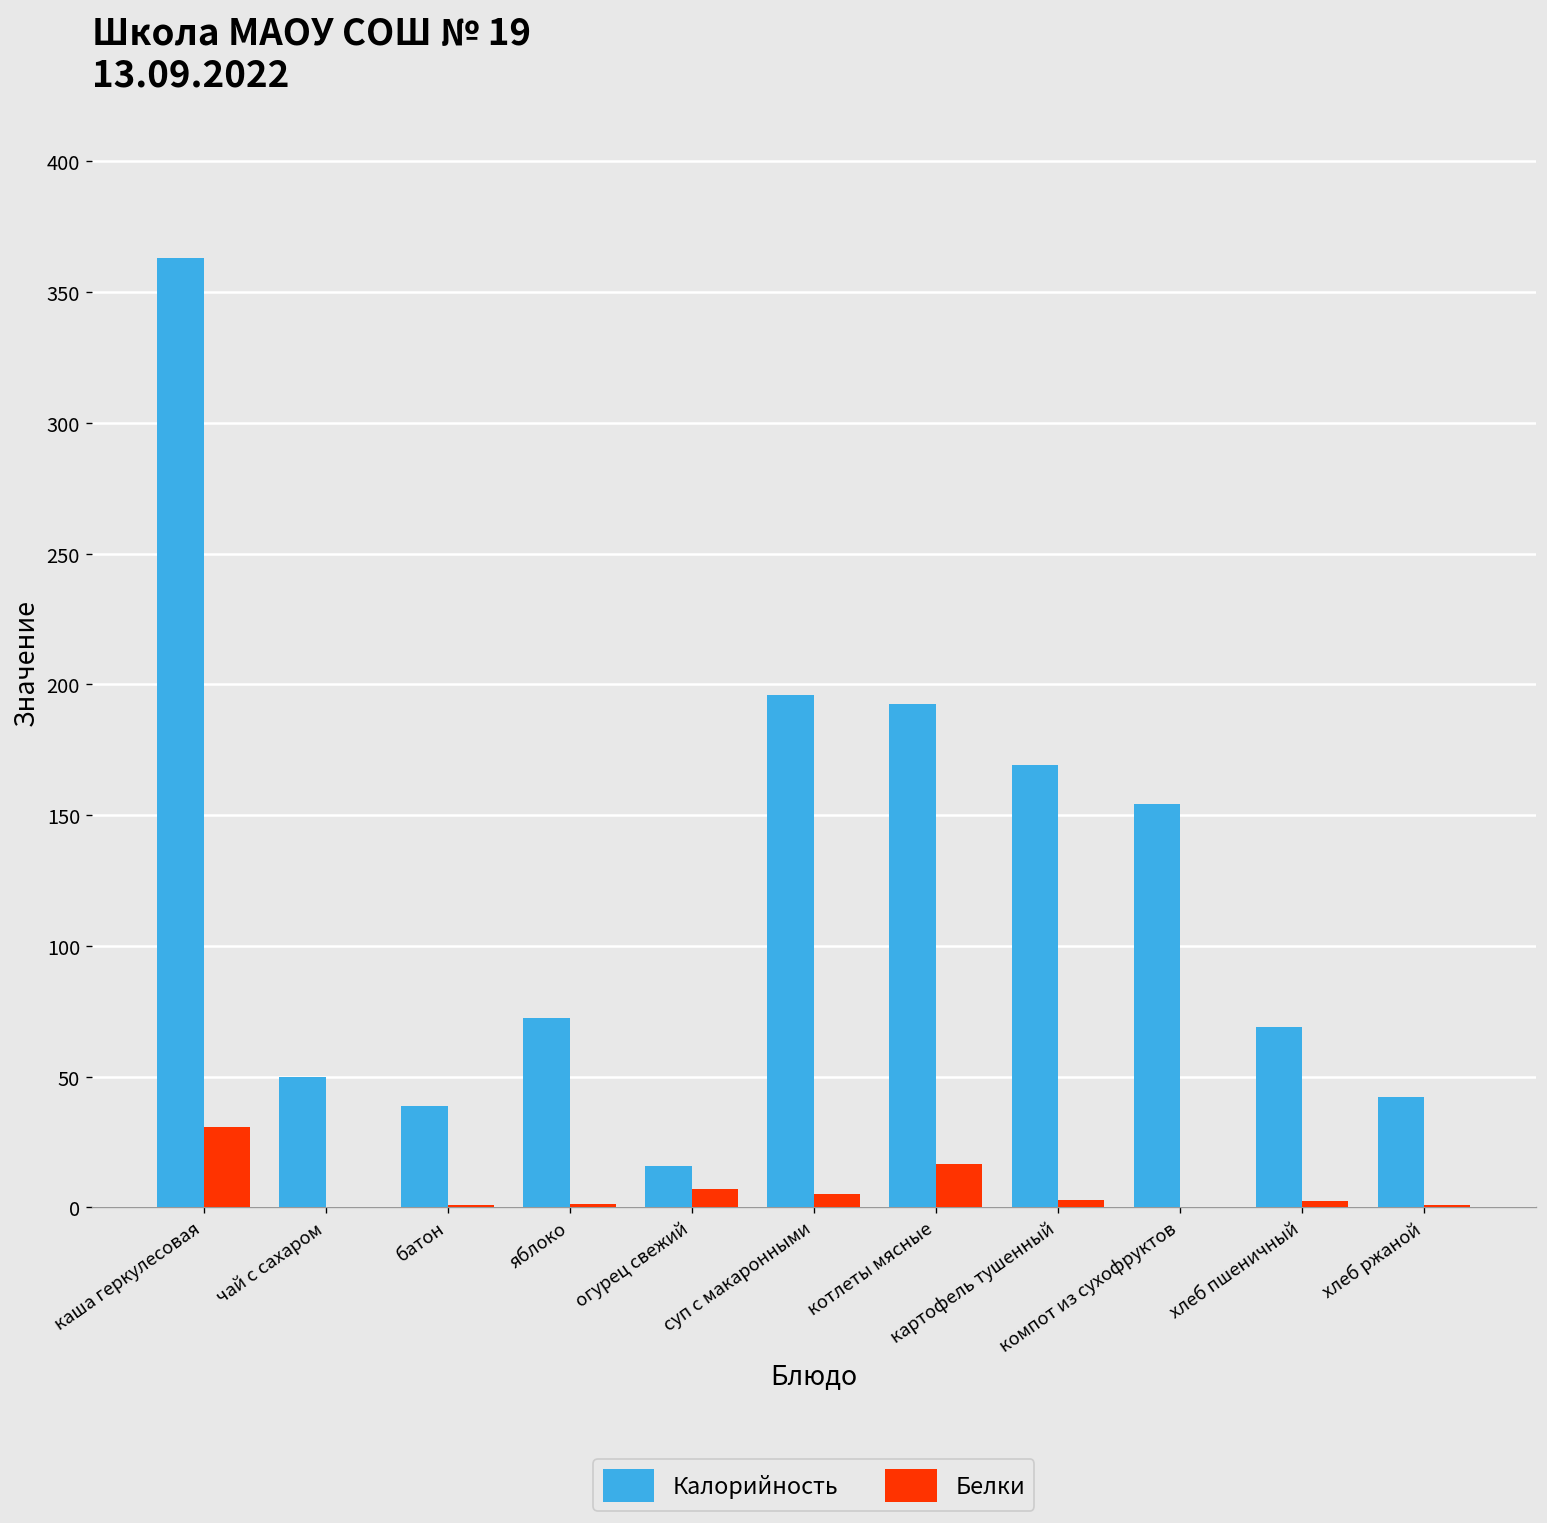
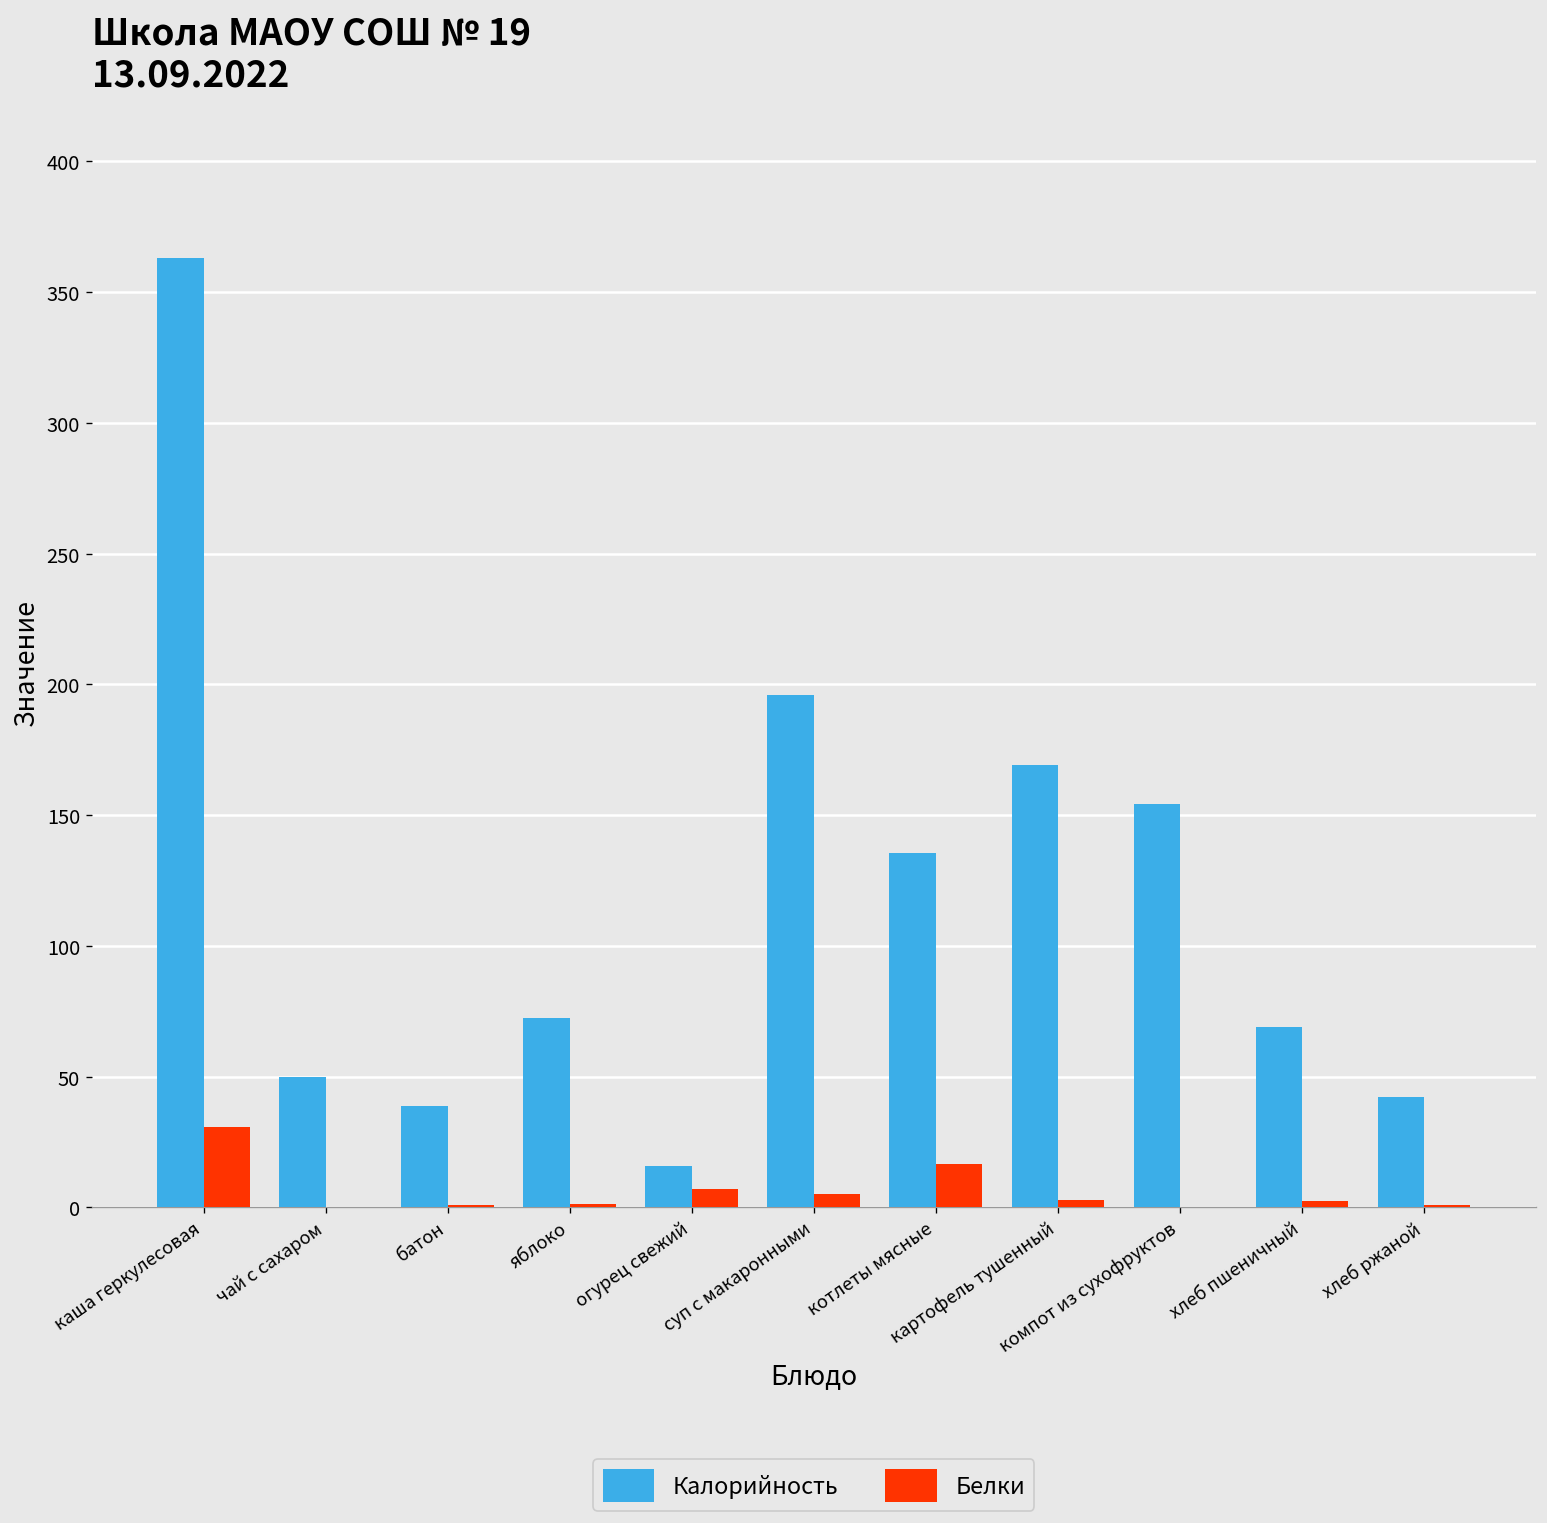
Калорийность, котлеты мясные: 193 -> 135
